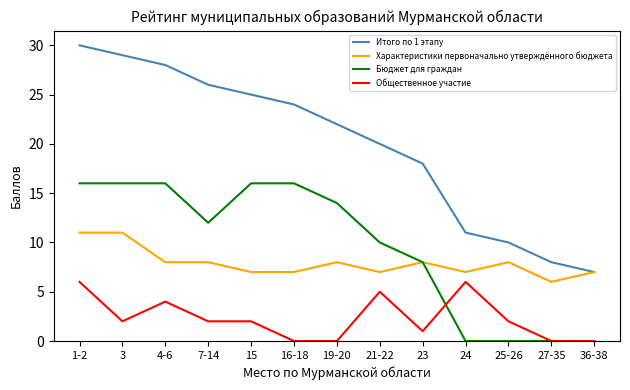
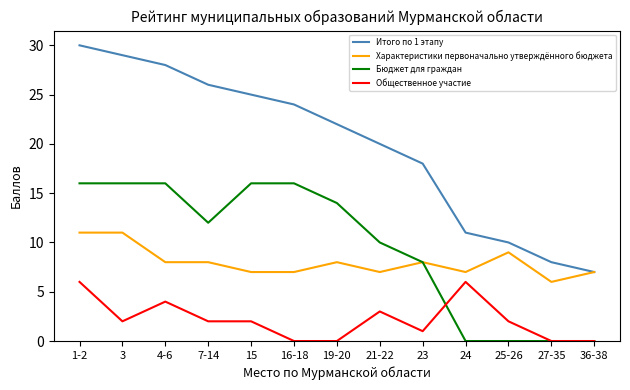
Общественное участие, 21-22: 5 -> 3
Характеристики первоначально утверждённого бюджета, 25-26: 8 -> 9
